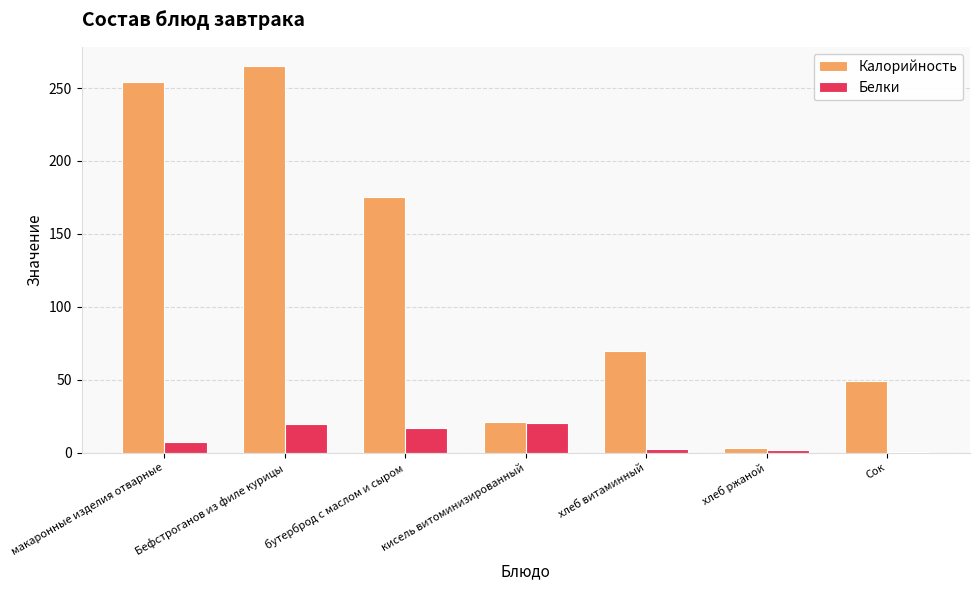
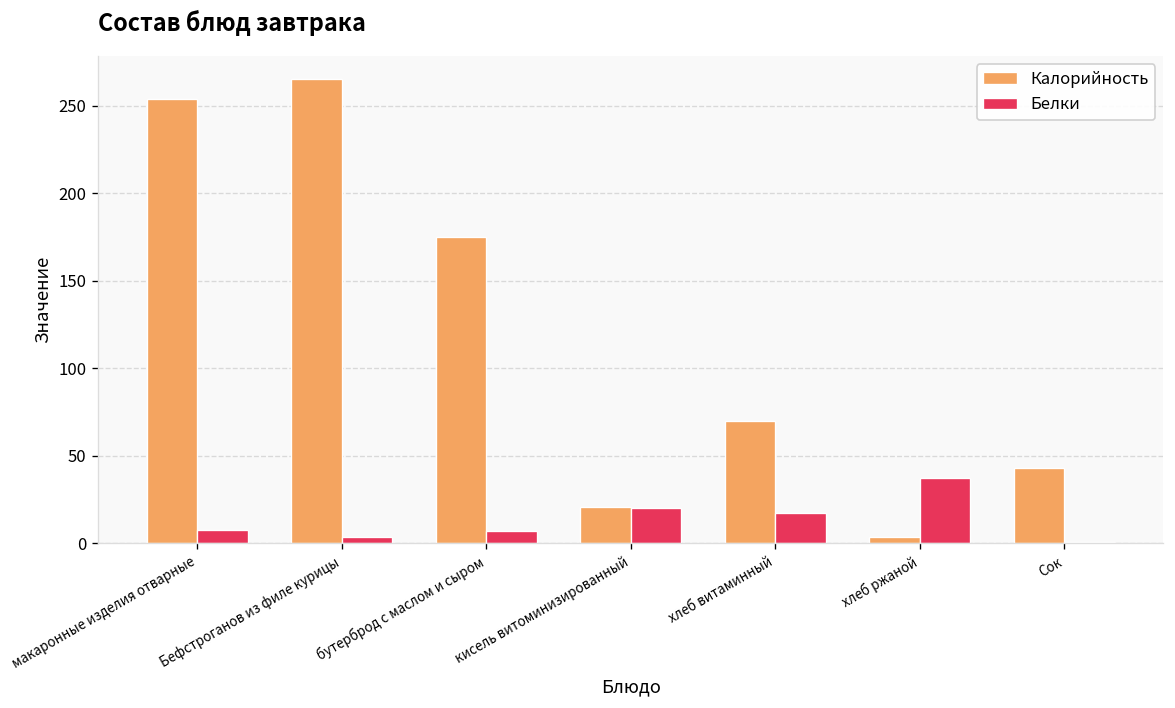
Белки, Бефстроганов из филе курицы: 20 -> 4
Белки, бутерброд с маслом и сыром: 17 -> 7
Белки, хлеб витаминный: 2 -> 18
Белки, хлеб ржаной: 2 -> 37
Калорийность, Сок: 49 -> 43
